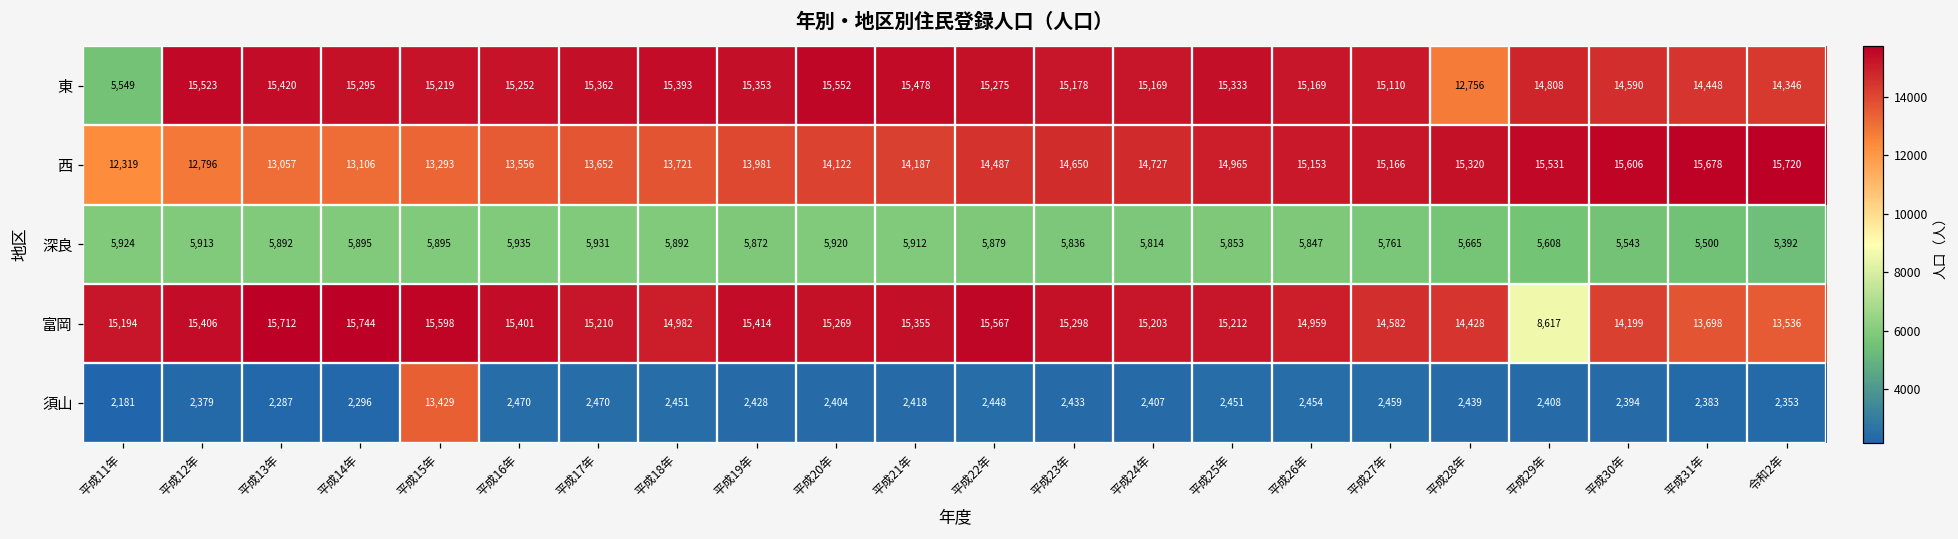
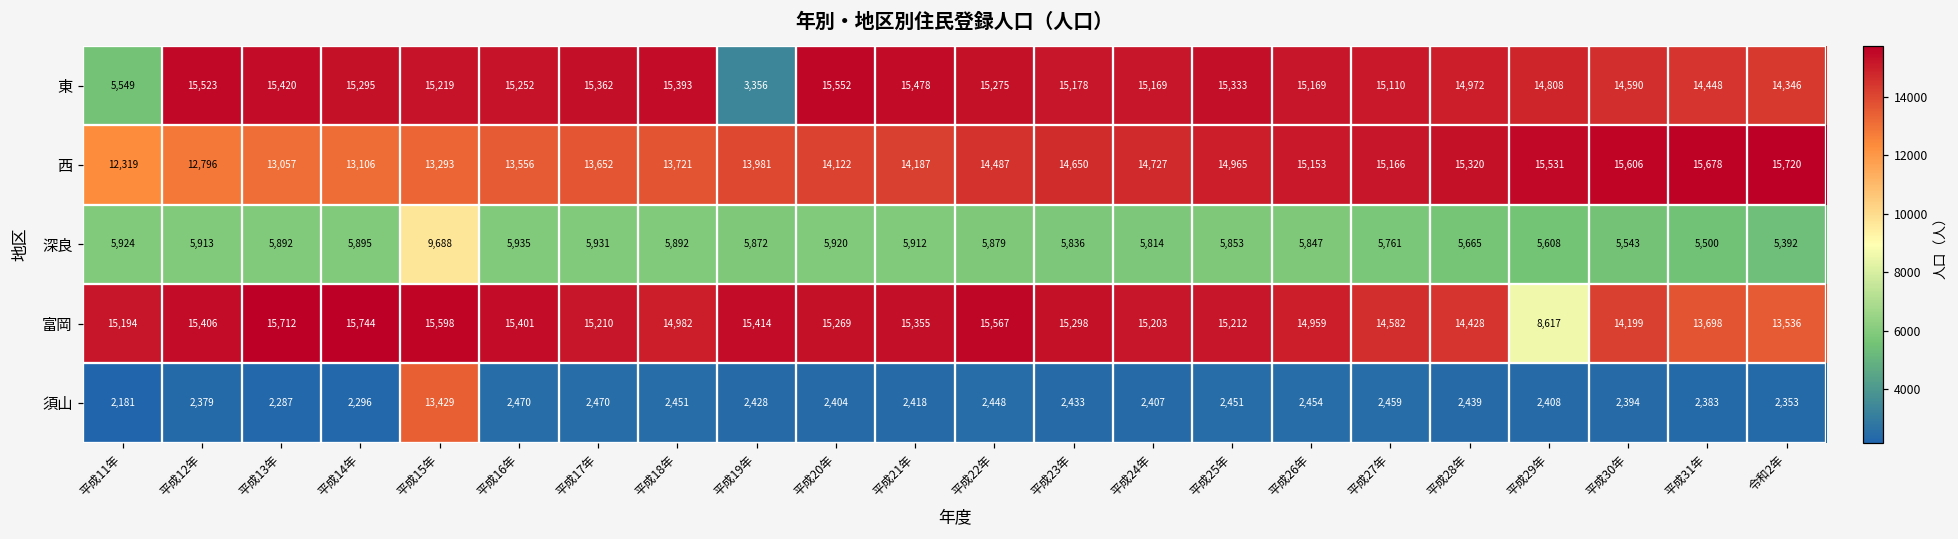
東, 平成19年: 15,353 -> 3,356
東, 平成28年: 12,756 -> 14,972
深良, 平成15年: 5,895 -> 9,688
